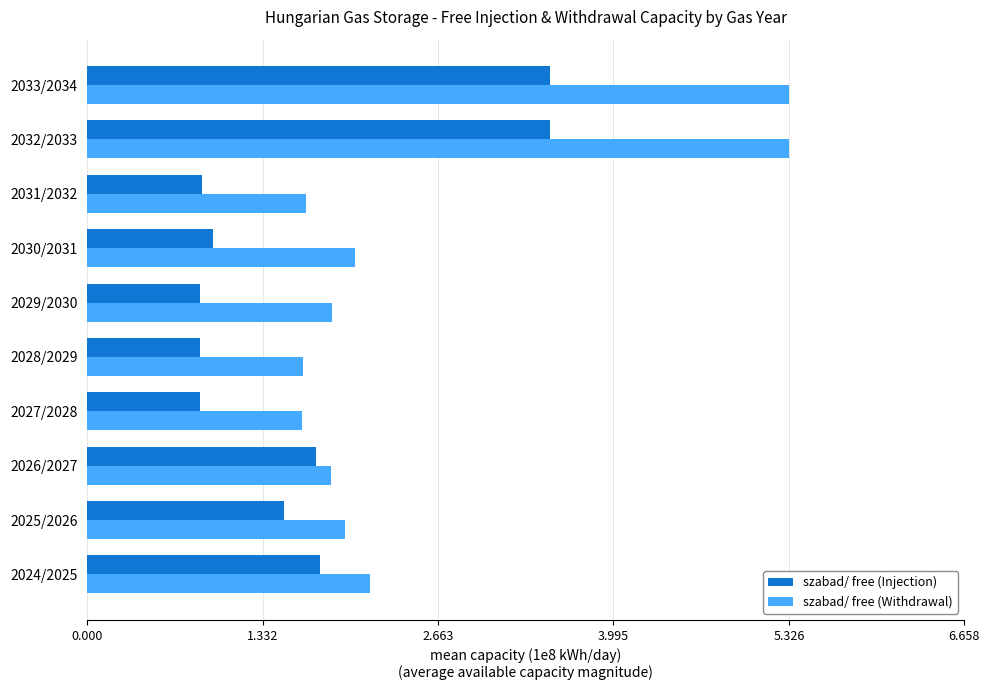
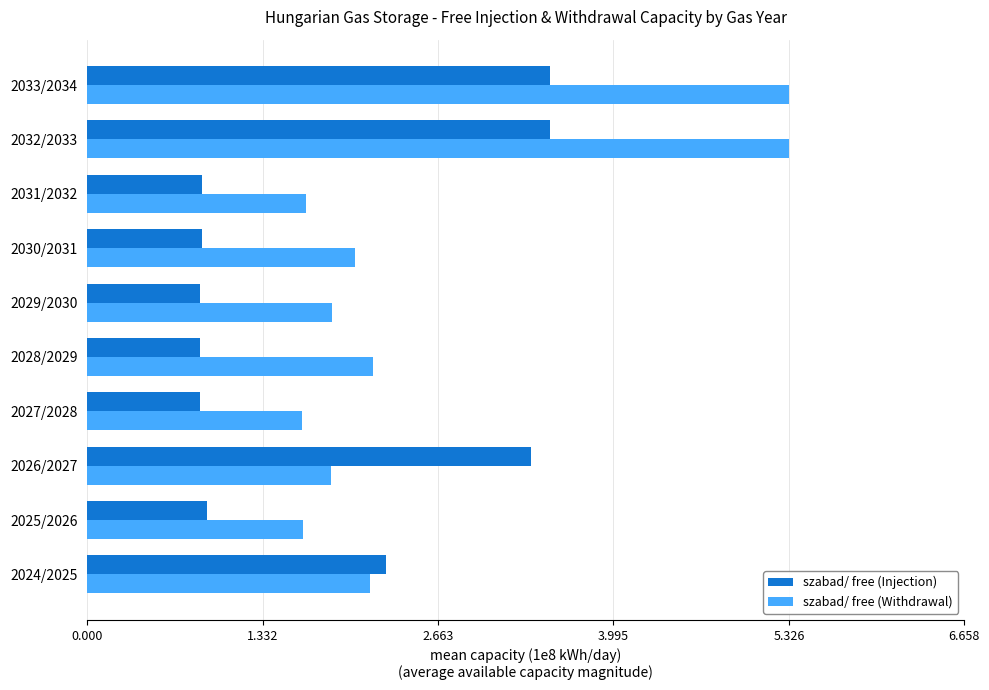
szabad/ free (Injection), 2030/2031: 0.95 -> 0.87
szabad/ free (Withdrawal), 2028/2029: 1.63 -> 2.17
szabad/ free (Injection), 2026/2027: 1.74 -> 3.37
szabad/ free (Injection), 2025/2026: 1.50 -> 0.91
szabad/ free (Withdrawal), 2025/2026: 1.96 -> 1.64
szabad/ free (Injection), 2024/2025: 1.77 -> 2.26
